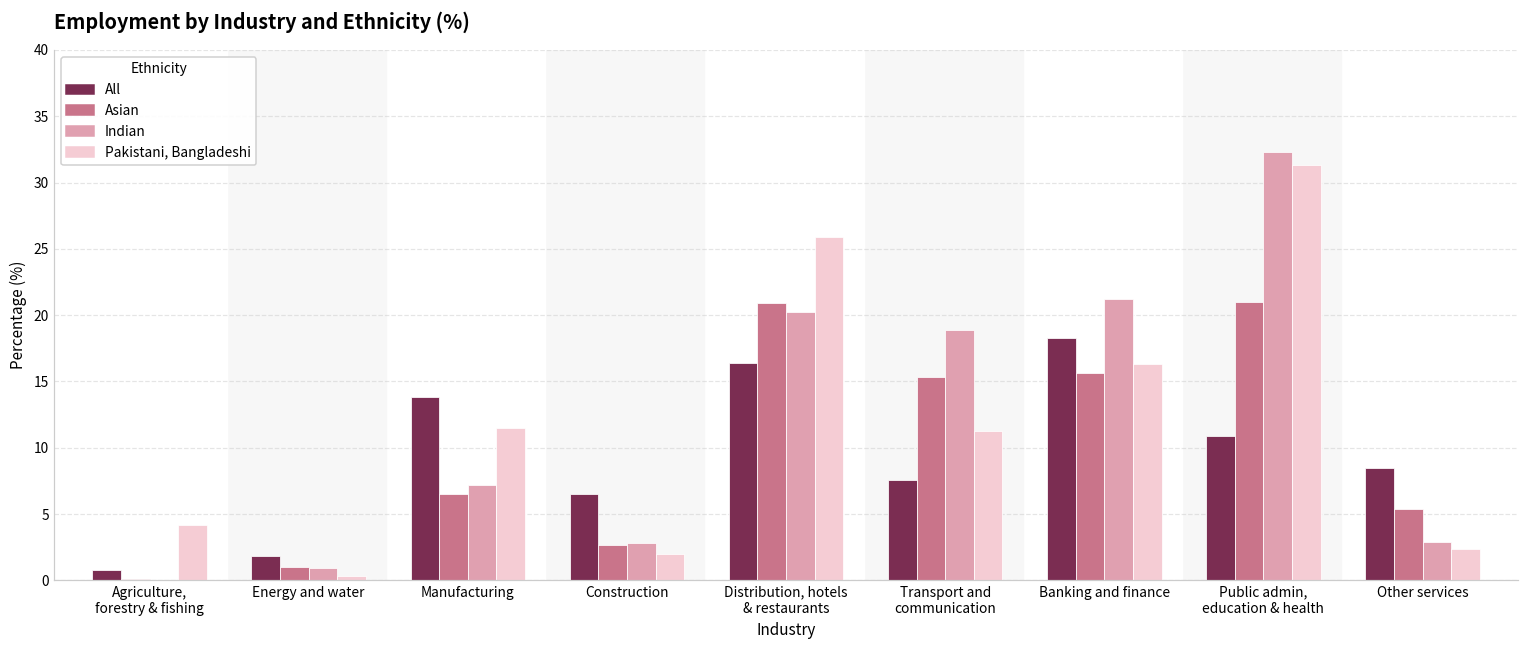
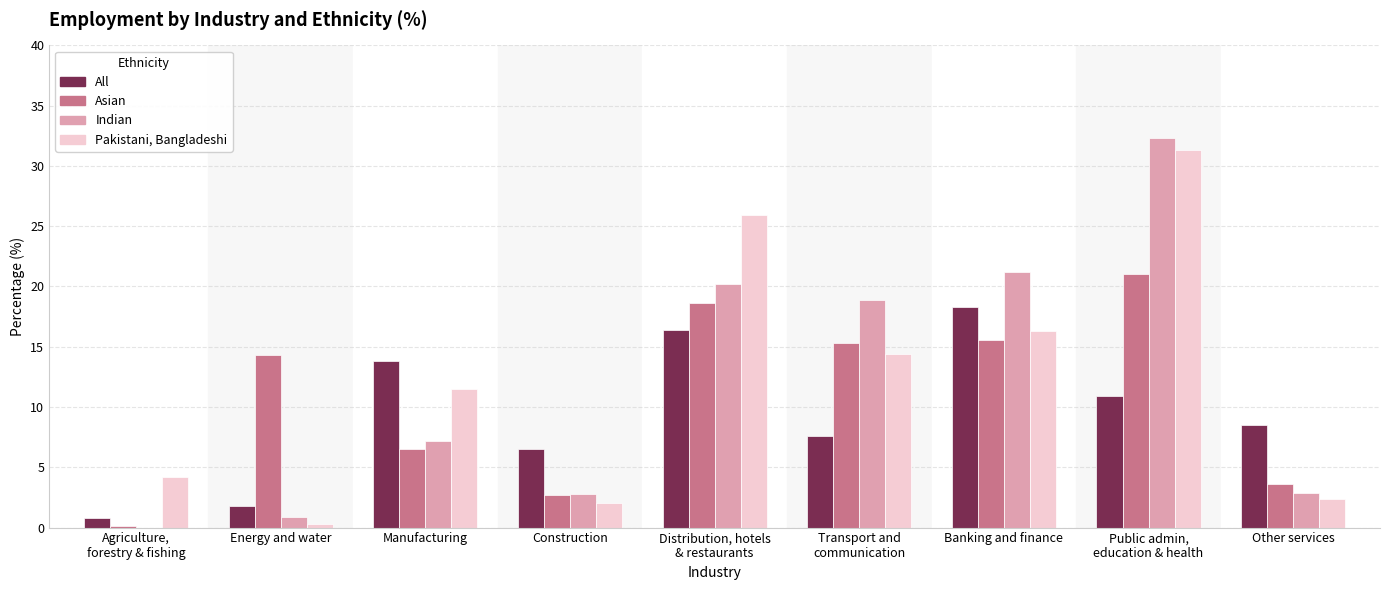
Asian, Energy and water: 1.0 -> 14.3
Asian, Distribution, hotels & restaurants: 20.9 -> 18.6
Pakistani, Bangladeshi, Transport and communication: 11.3 -> 14.4
Asian, Other services: 5.4 -> 3.6
